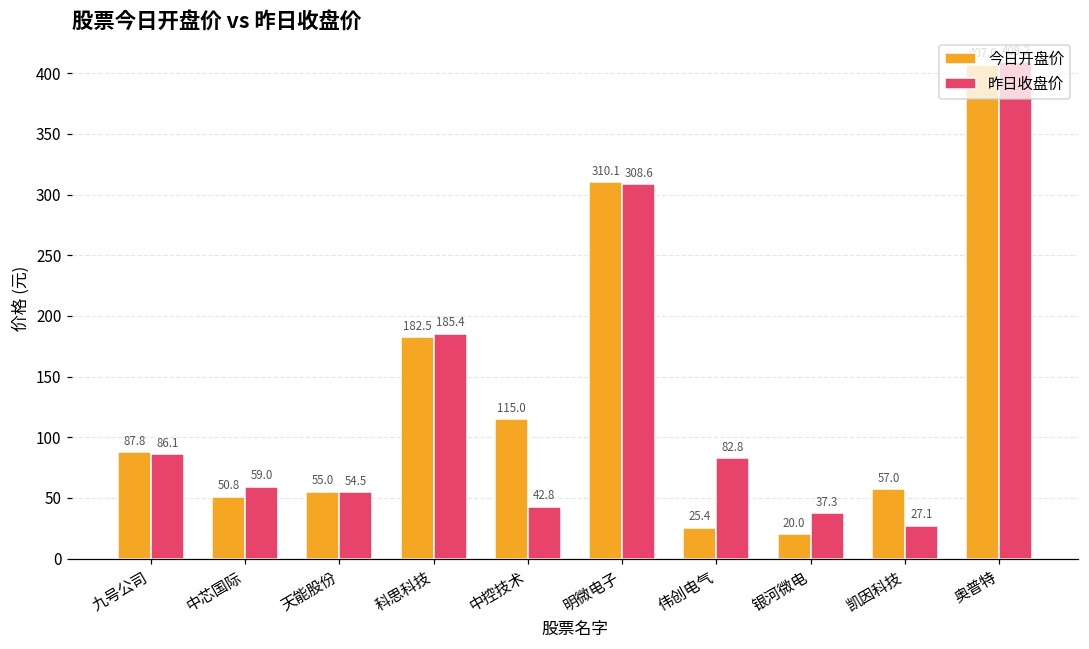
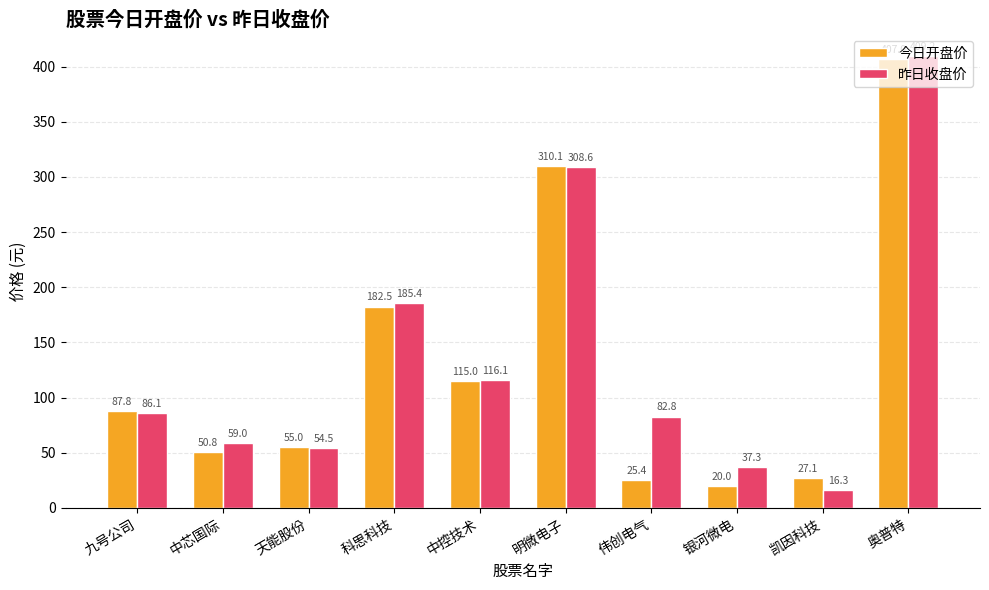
昨日收盘价, 中控技术: 42.8 -> 116.1
今日开盘价, 凯因科技: 57.0 -> 27.1
昨日收盘价, 凯因科技: 27.1 -> 16.3
